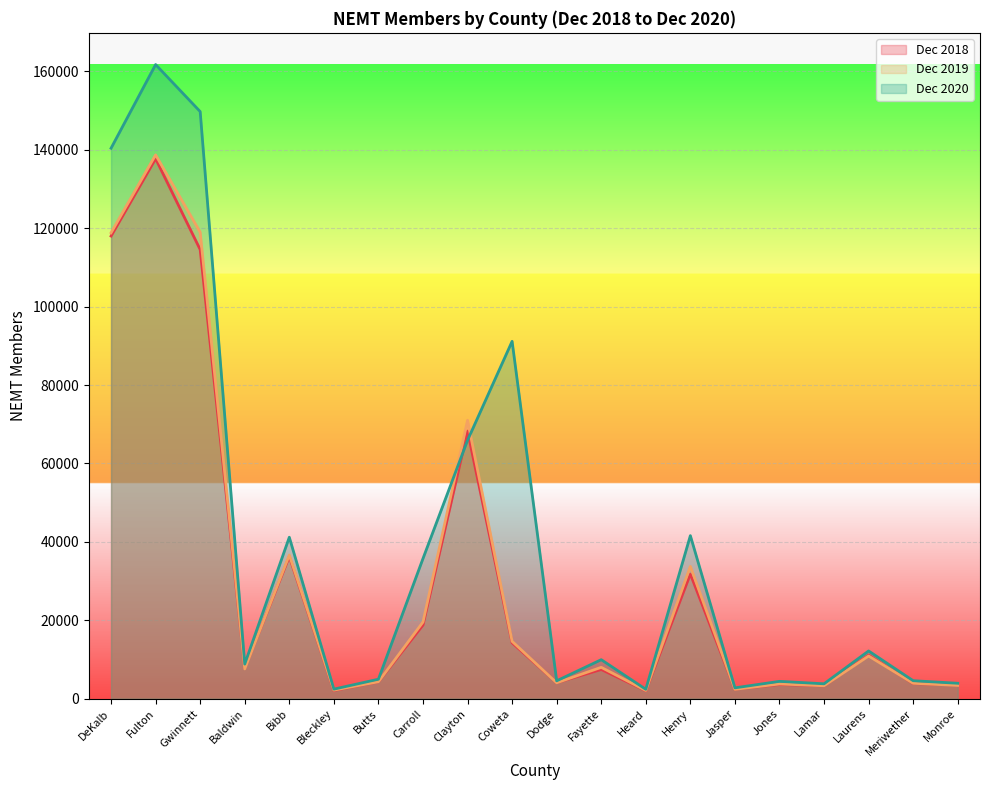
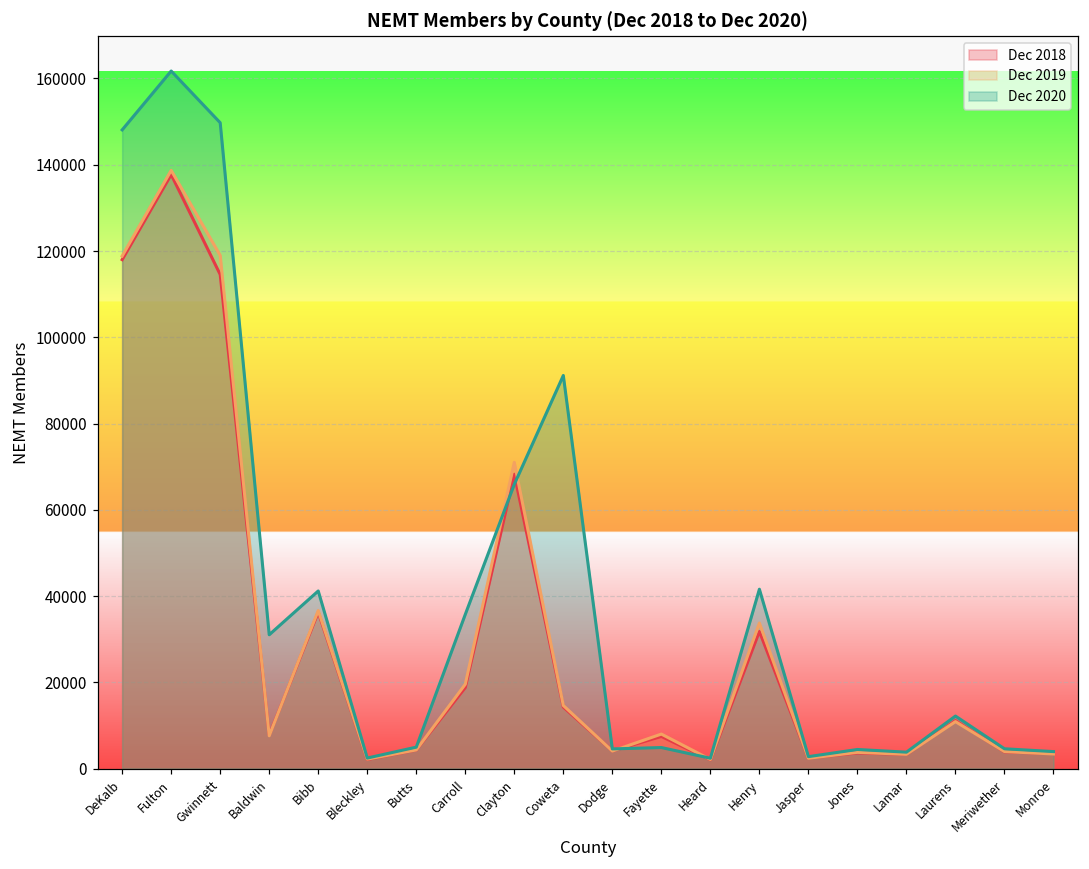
Dec 2020, DeKalb: 140000 -> 148000
Dec 2020, Baldwin: 9000 -> 31000
Dec 2020, Fayette: 10000 -> 5000
